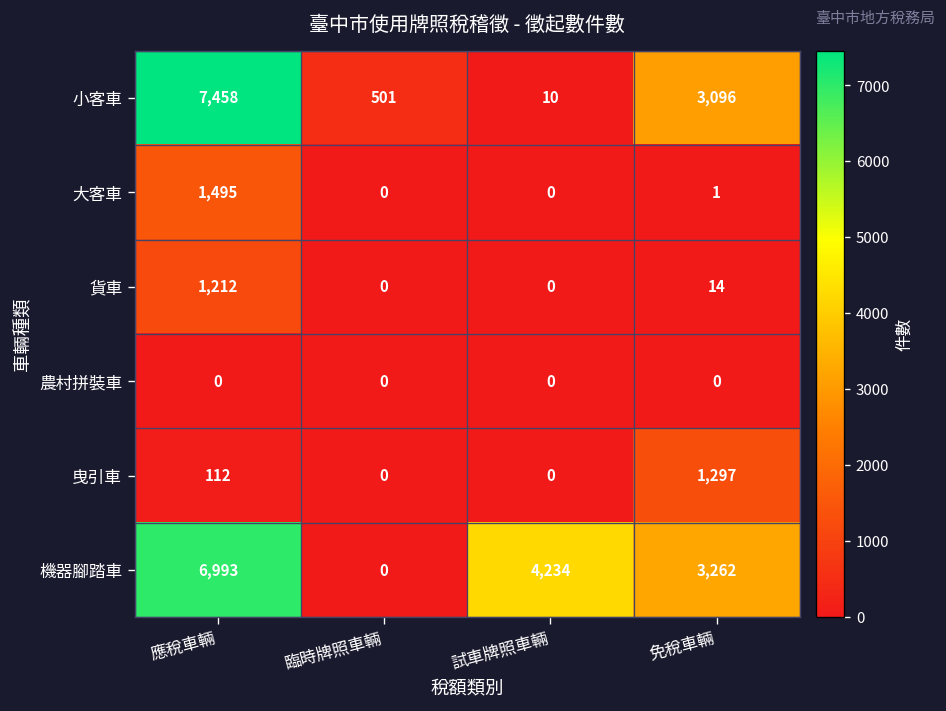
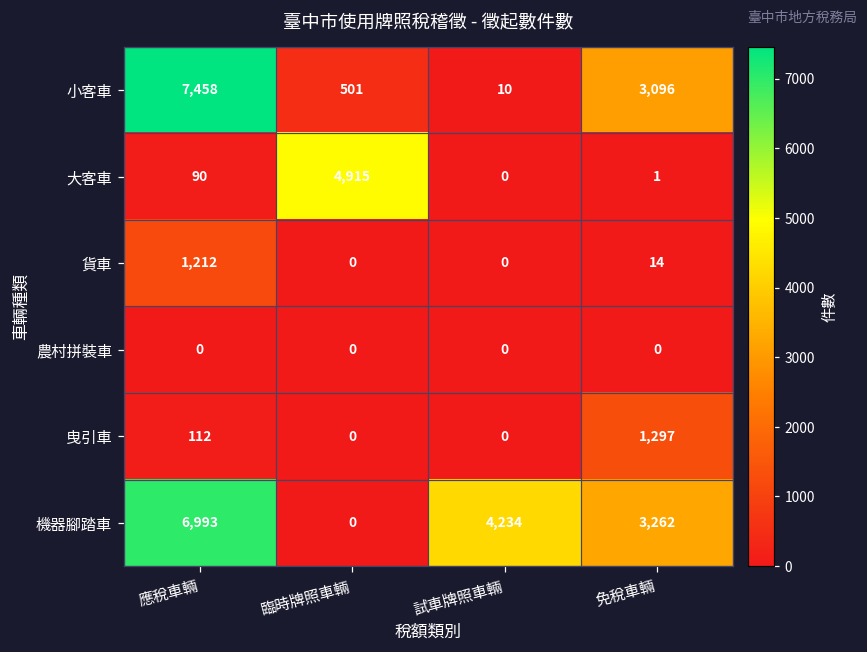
大客車, 應稅車輛: 1,495 -> 90
大客車, 臨時牌照車輛: 0 -> 4,915
